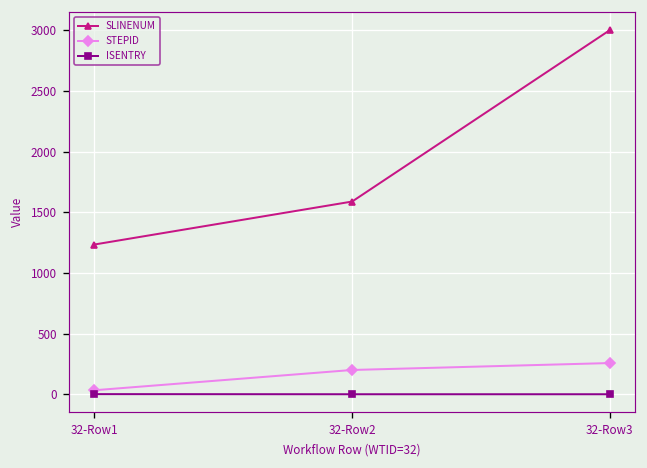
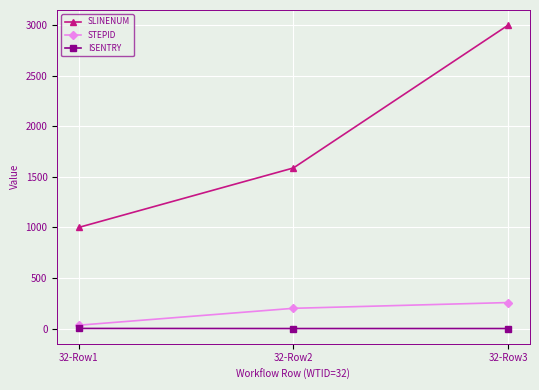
SLINENUM, 32-Row1: 1230 -> 1000
